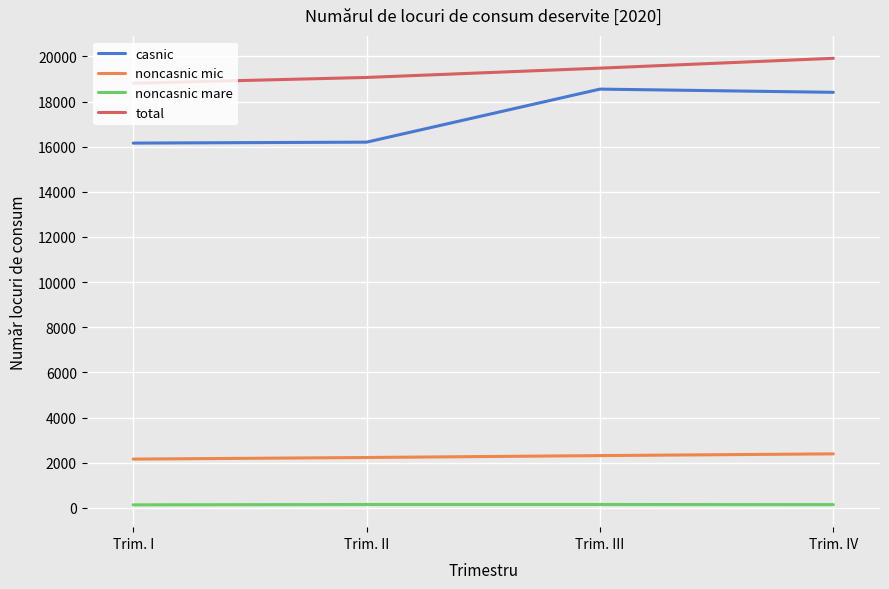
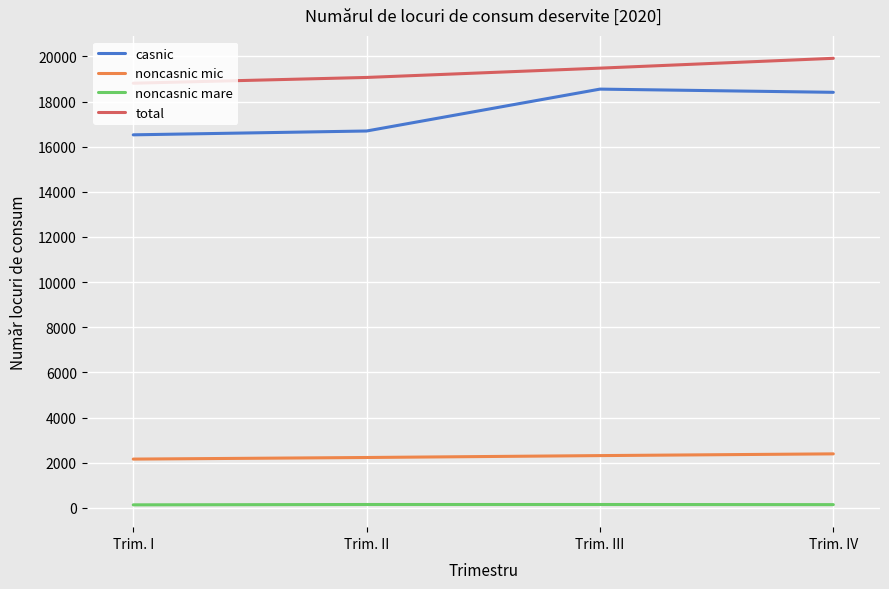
casnic, Trim. I: 16200 -> 16500
casnic, Trim. II: 16200 -> 16700
